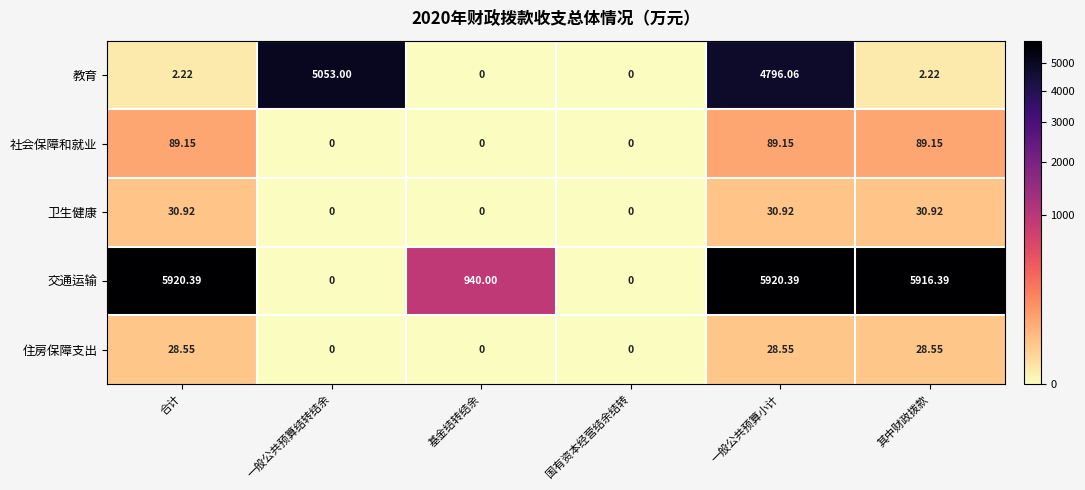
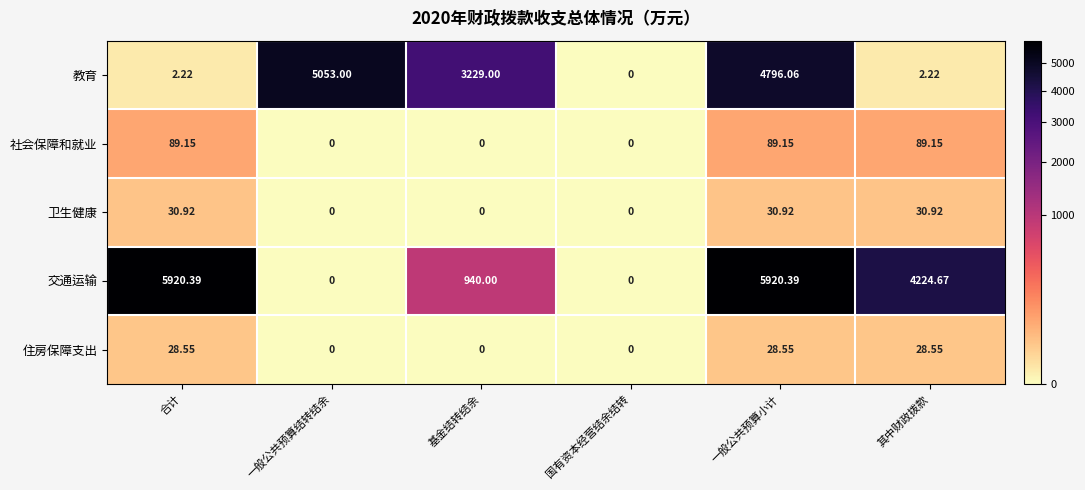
教育, 基金结转结余: 0 -> 3229.00
交通运输, 其中财政拨款: 5916.39 -> 4224.67
